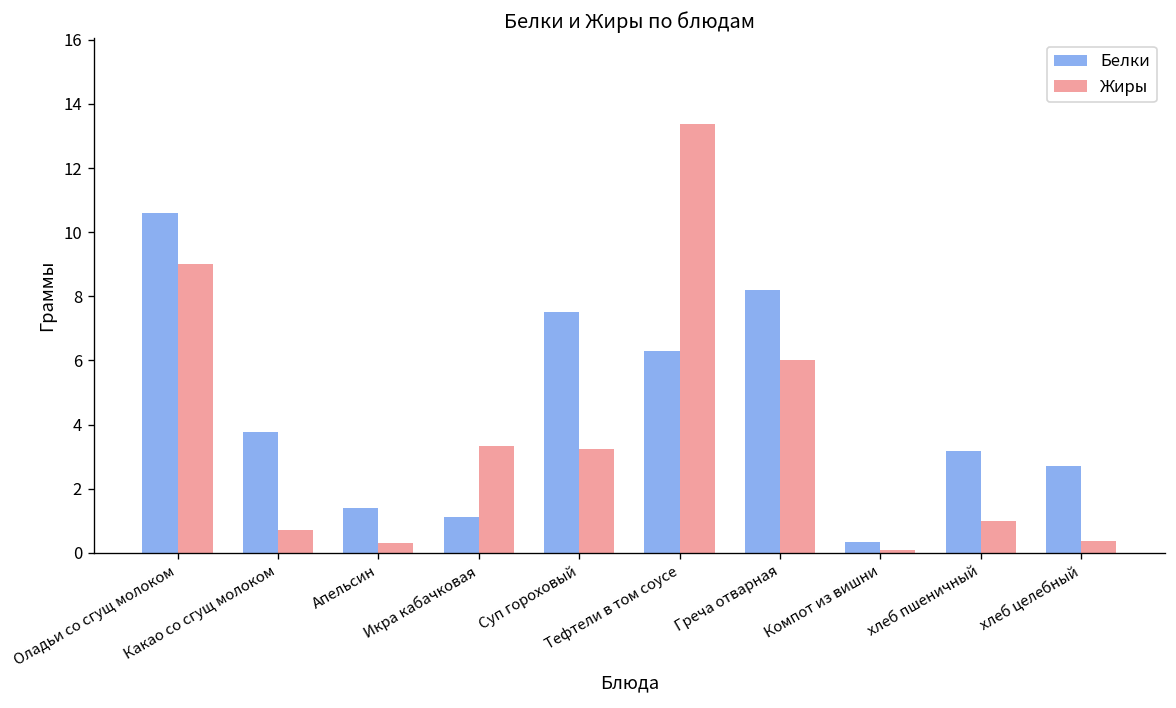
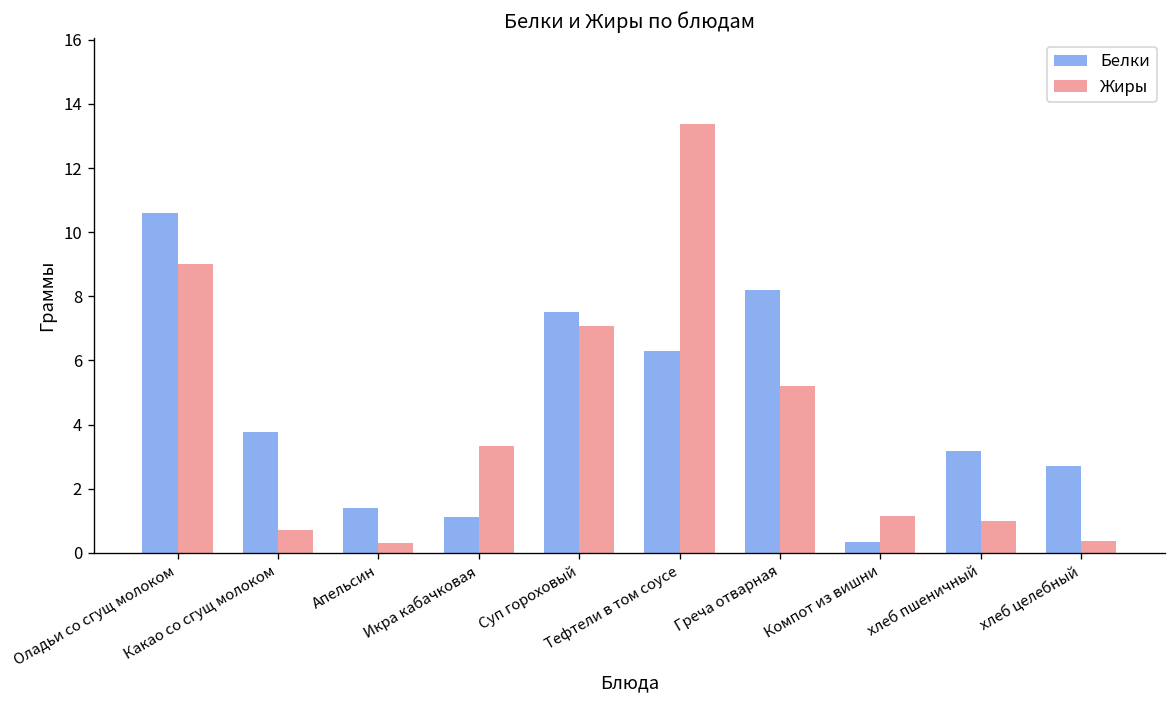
Жиры, Суп гороховый: 3.3 -> 7.1
Жиры, Греча отварная: 6.0 -> 5.2
Жиры, Компот из вишни: 0.1 -> 1.2
